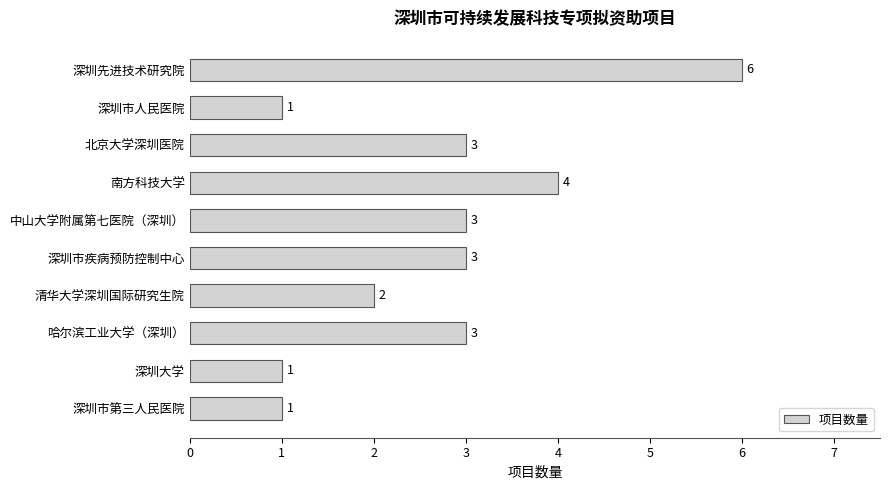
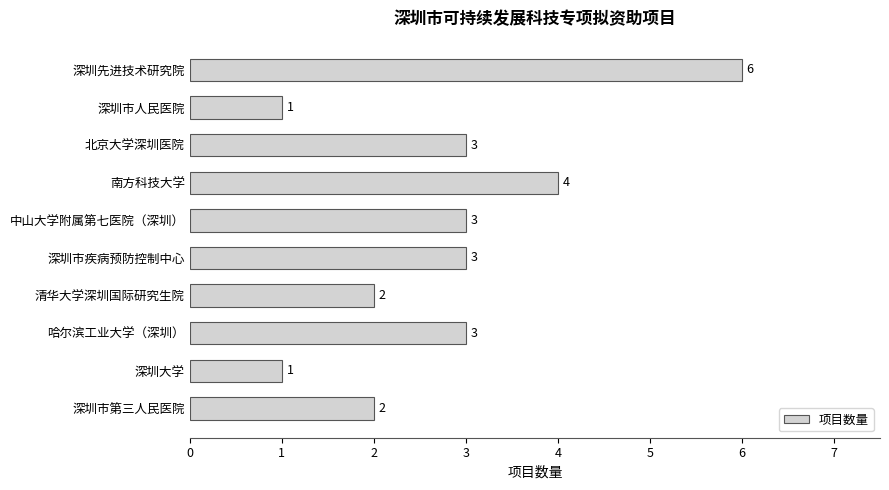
深圳市第三人民医院: 1 -> 2
